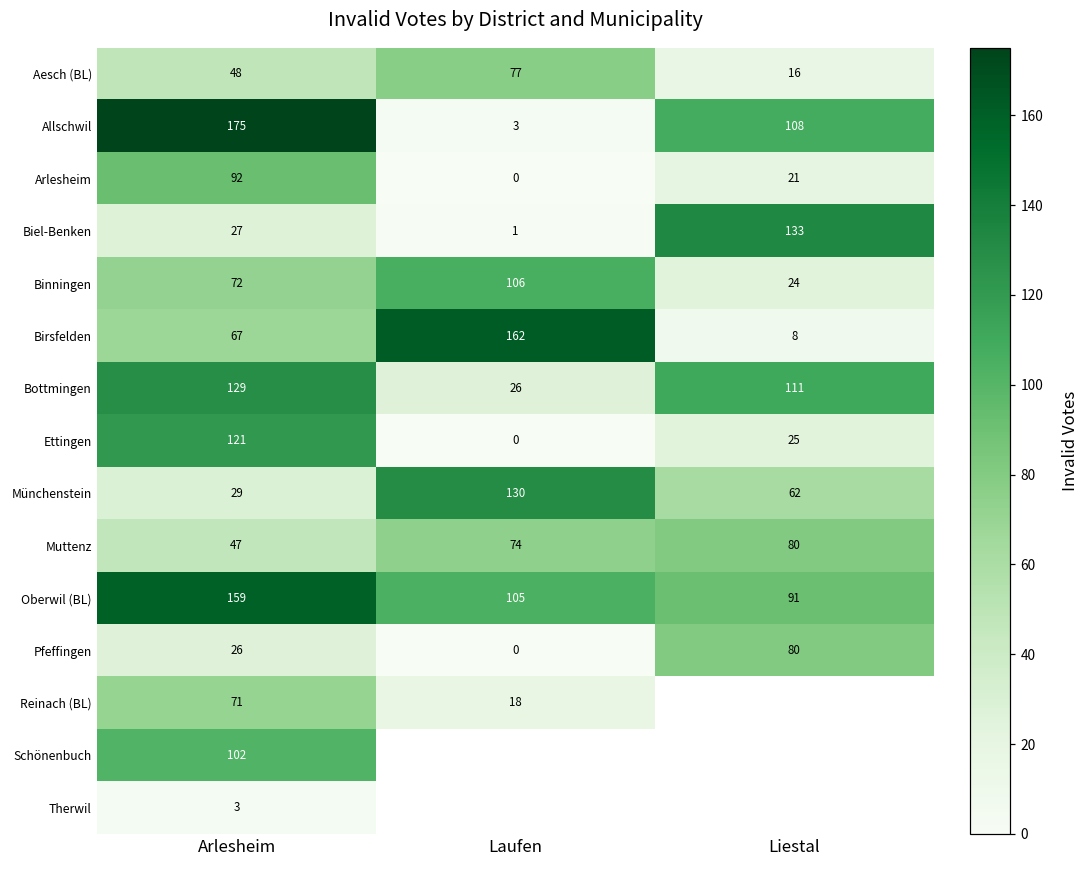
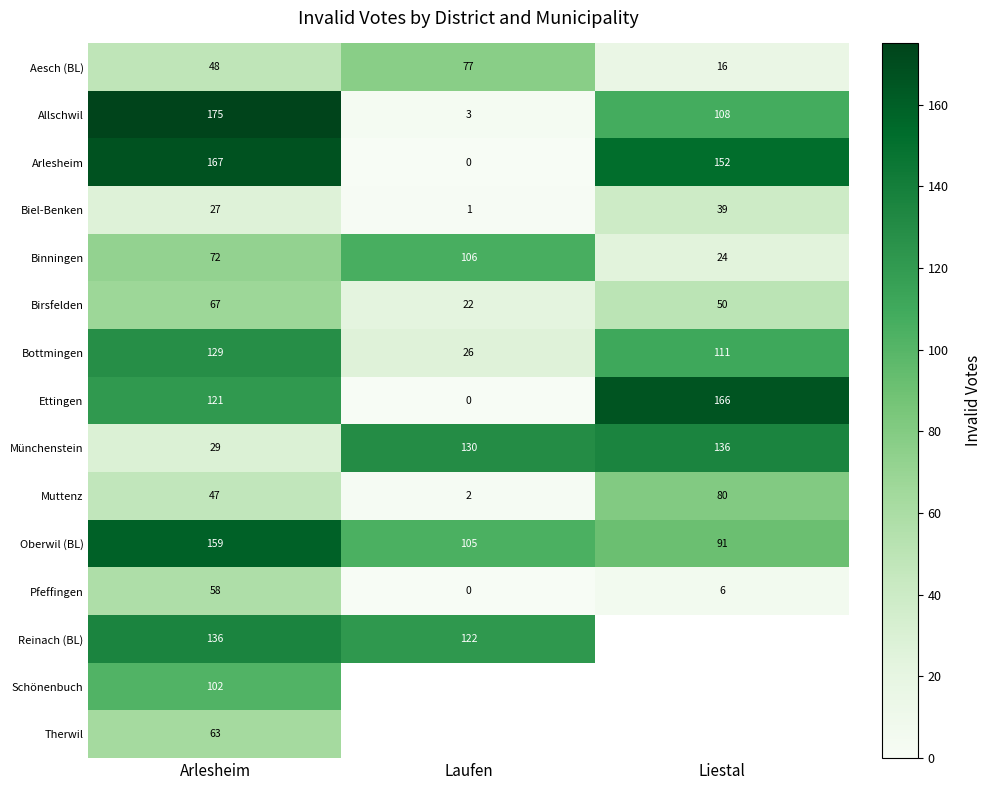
Arlesheim, Arlesheim: 92 -> 167
Arlesheim, Liestal: 21 -> 152
Biel-Benken, Liestal: 133 -> 39
Birsfelden, Laufen: 162 -> 22
Birsfelden, Liestal: 8 -> 50
Ettingen, Liestal: 25 -> 166
Münchenstein, Liestal: 62 -> 136
Muttenz, Laufen: 74 -> 2
Pfeffingen, Arlesheim: 26 -> 58
Pfeffingen, Liestal: 80 -> 6
Reinach (BL), Arlesheim: 71 -> 136
Reinach (BL), Laufen: 18 -> 122
Therwil, Arlesheim: 3 -> 63
